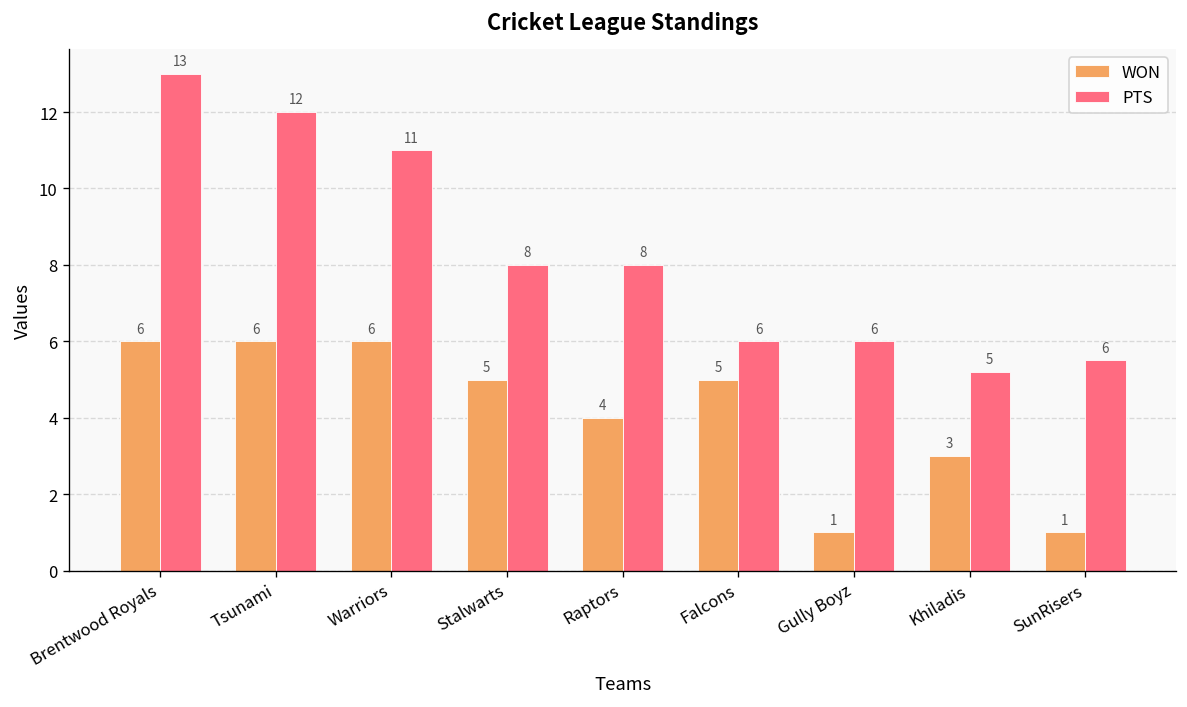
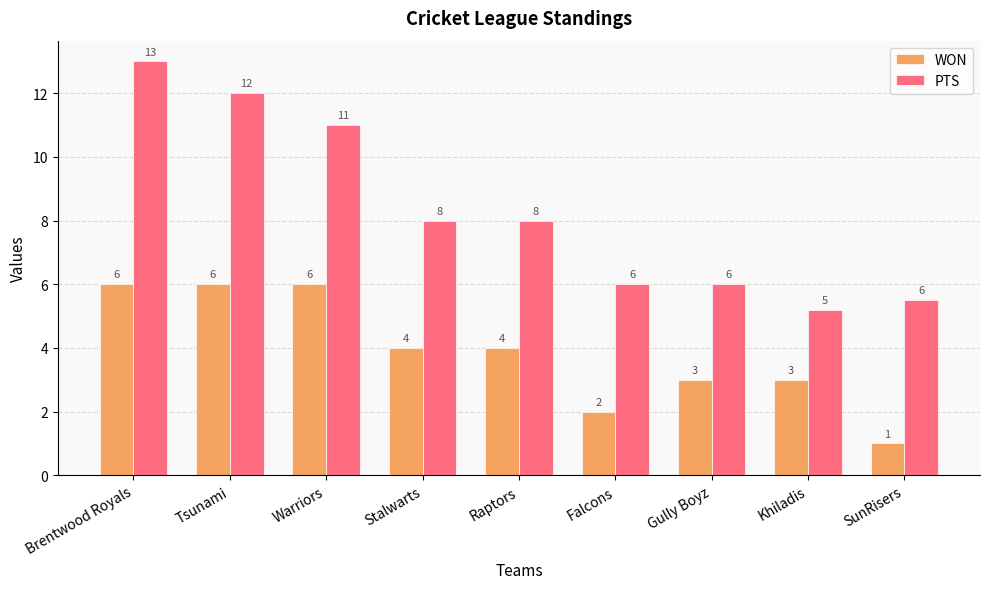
WON, Stalwarts: 5 -> 4
WON, Falcons: 5 -> 2
WON, Gully Boyz: 1 -> 3
